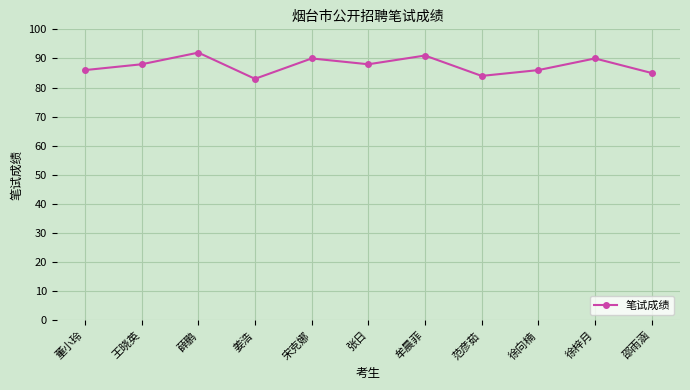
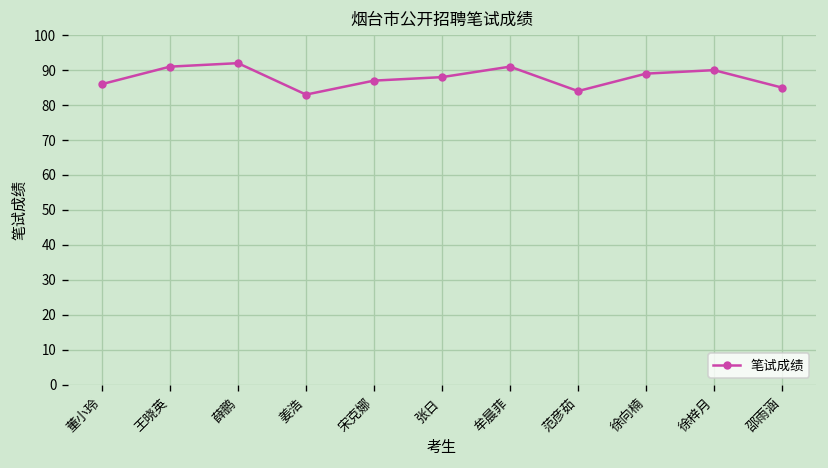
王晓英: 88 -> 91
宋克娜: 90 -> 87
徐向楠: 86 -> 89
